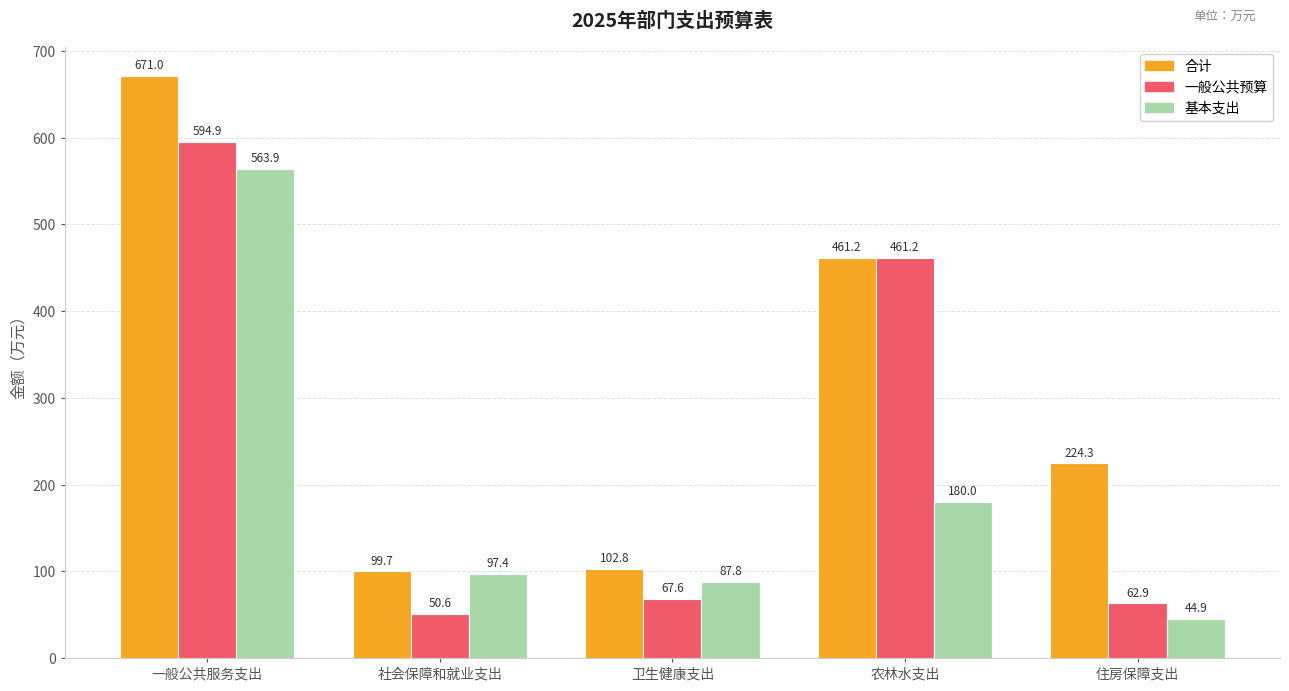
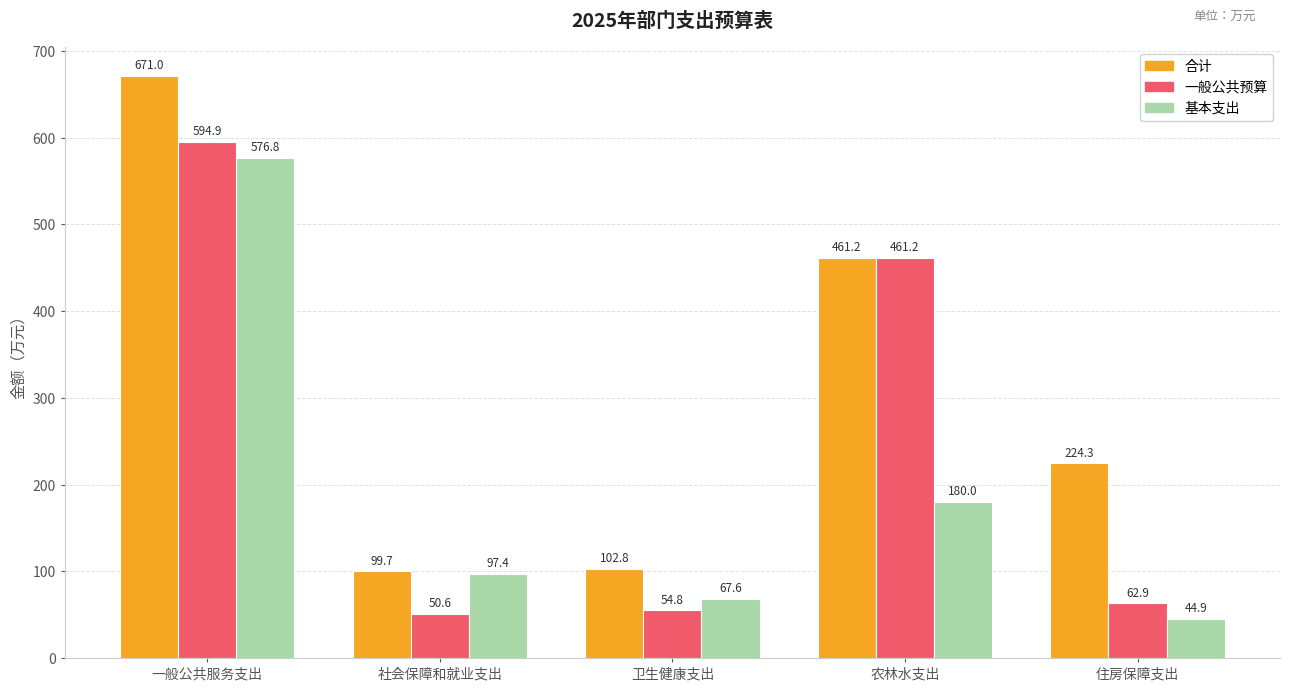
基本支出, 一般公共服务支出: 563.9 -> 576.8
一般公共预算, 卫生健康支出: 67.6 -> 54.8
基本支出, 卫生健康支出: 87.8 -> 67.6
